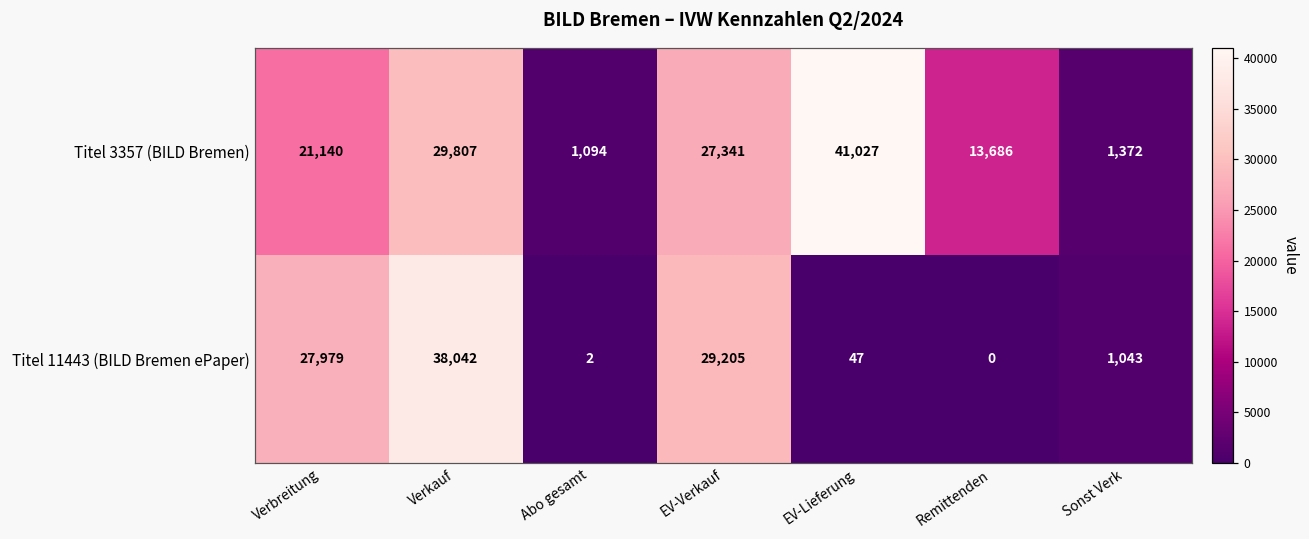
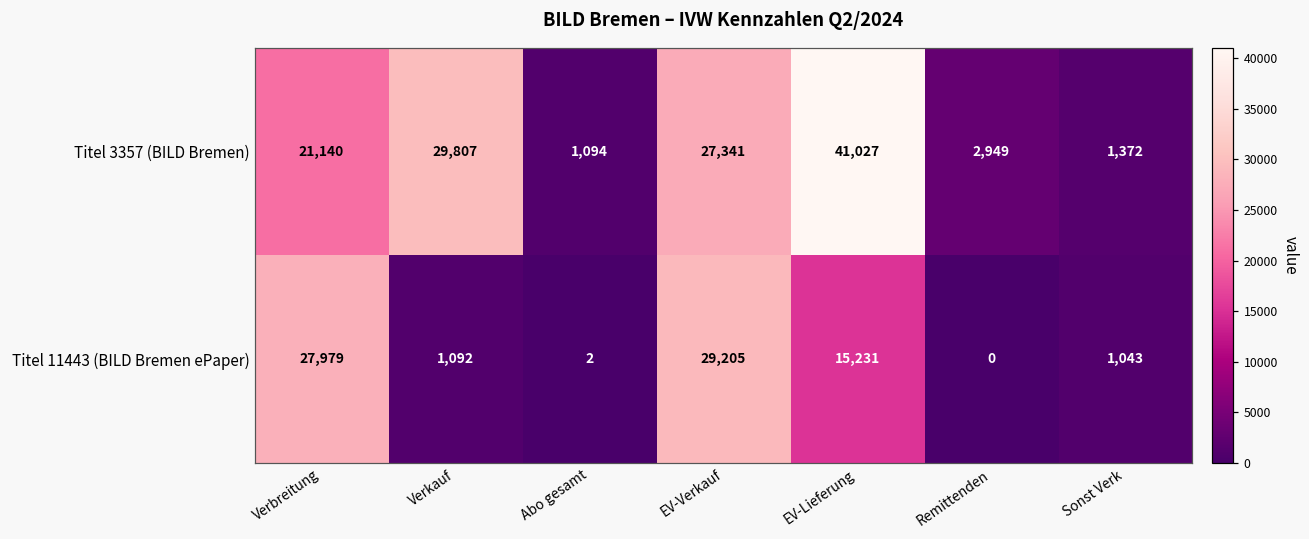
Titel 3357 (BILD Bremen), Remittenden: 13,686 -> 2,949
Titel 11443 (BILD Bremen ePaper), Verkauf: 38,042 -> 1,092
Titel 11443 (BILD Bremen ePaper), EV-Lieferung: 47 -> 15,231
